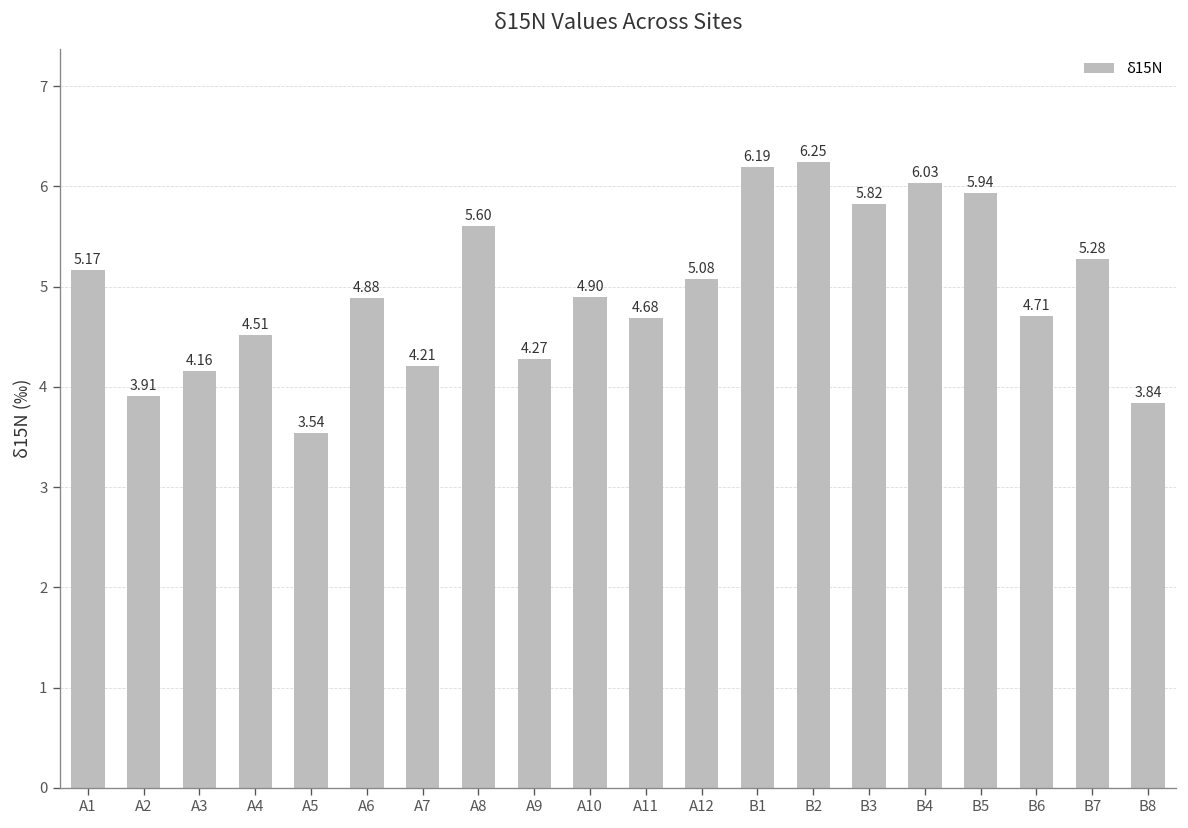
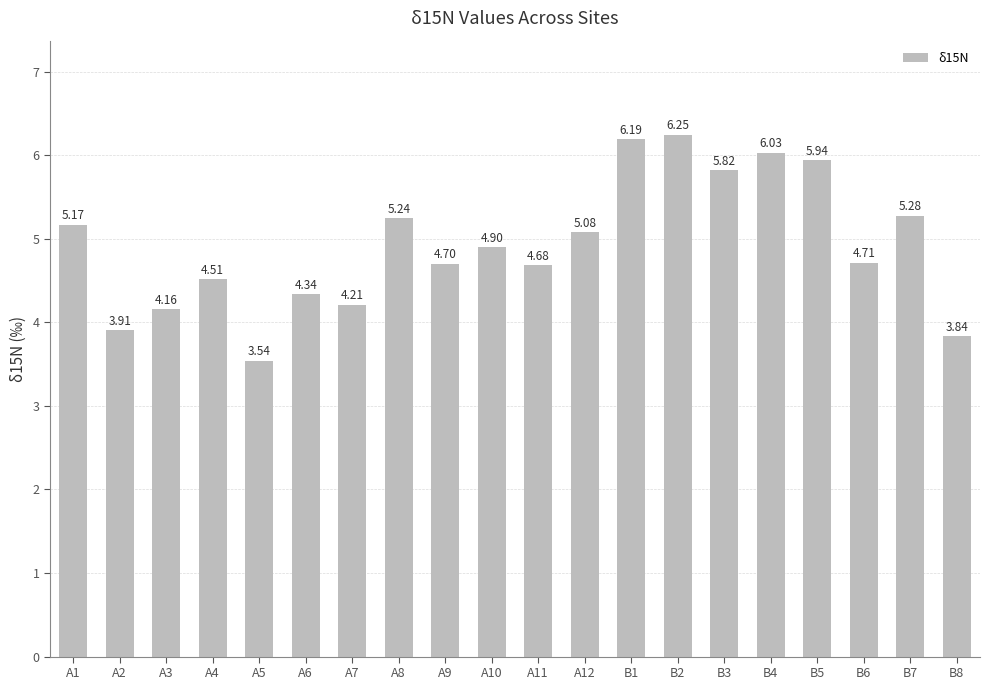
A6: 4.88 -> 4.34
A8: 5.60 -> 5.24
A9: 4.27 -> 4.70
